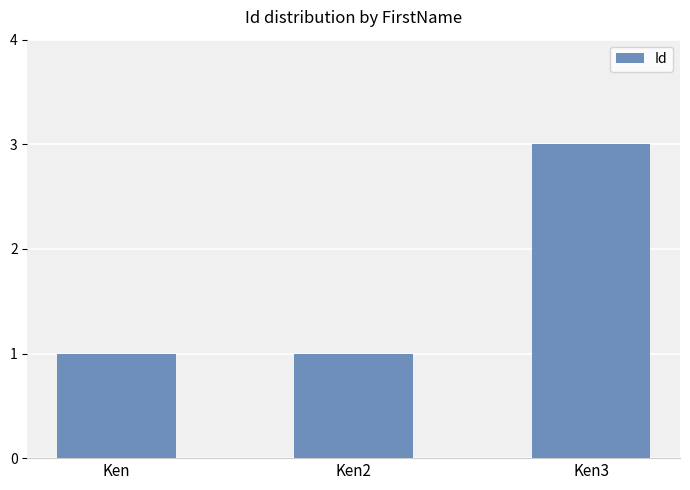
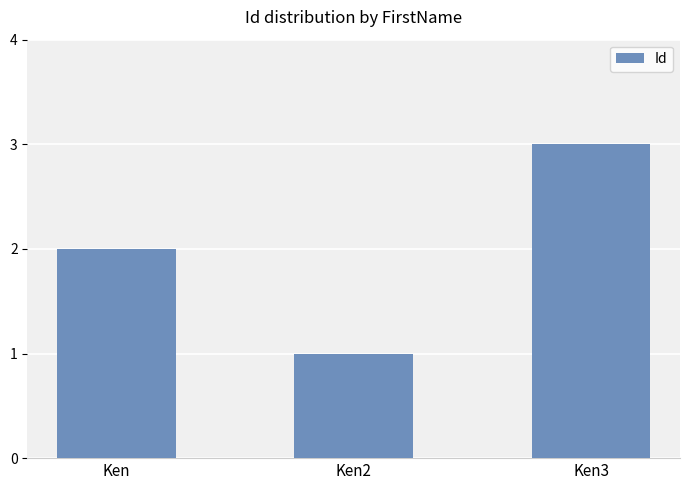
Ken: 1 -> 2
